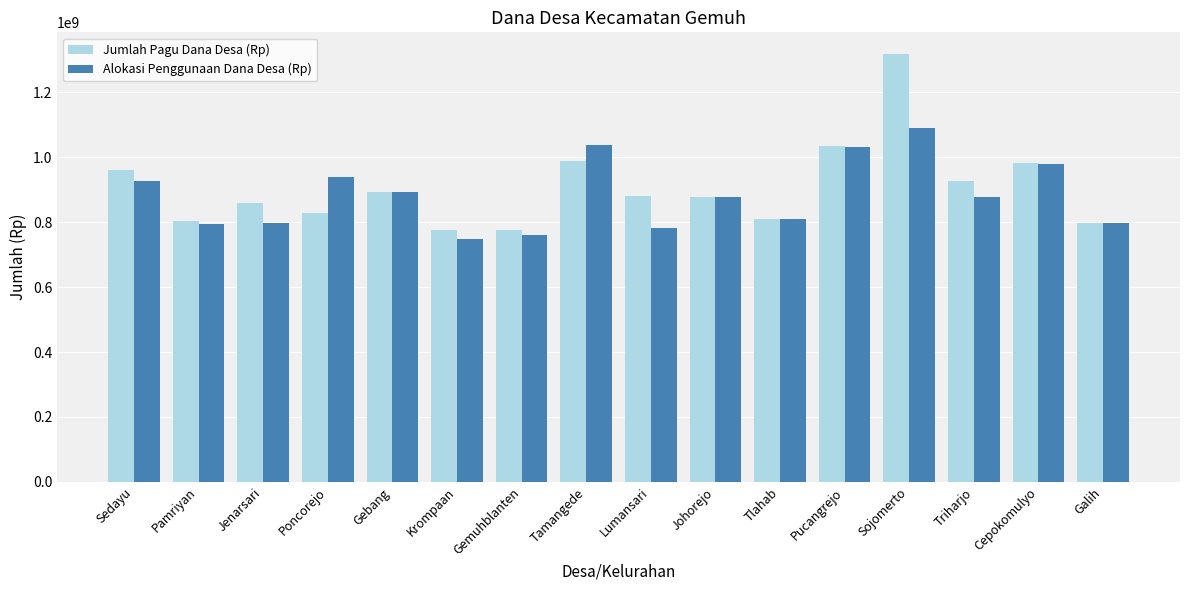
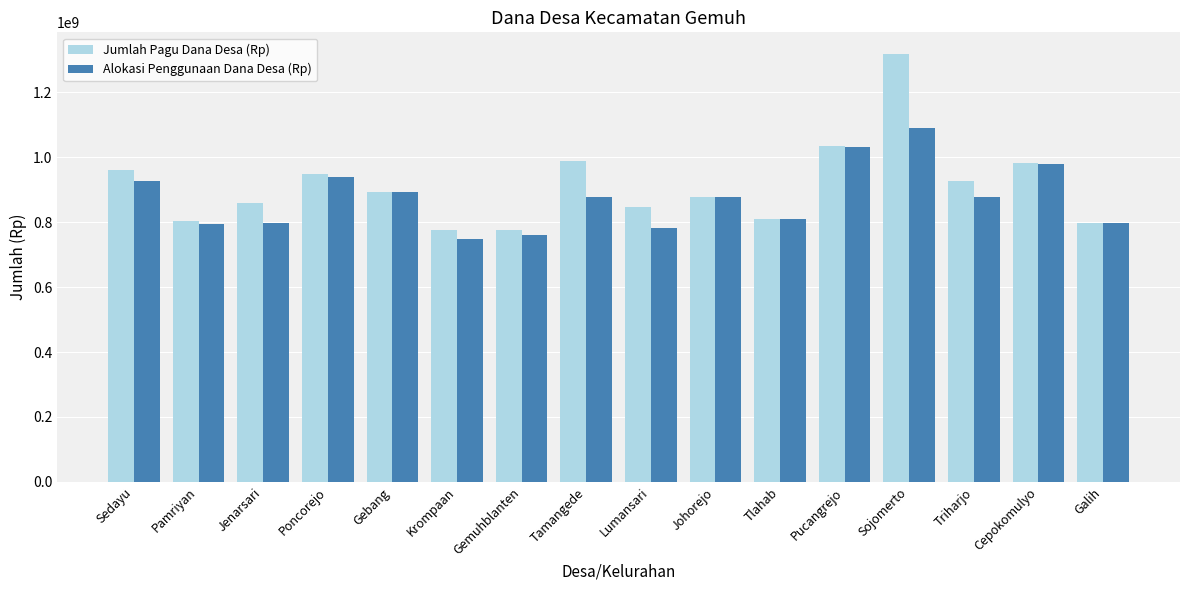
Jumlah Pagu Dana Desa (Rp), Poncorejo: 830000000 -> 950000000
Alokasi Penggunaan Dana Desa (Rp), Tamangede: 1040000000 -> 880000000
Jumlah Pagu Dana Desa (Rp), Lumansari: 880000000 -> 850000000
